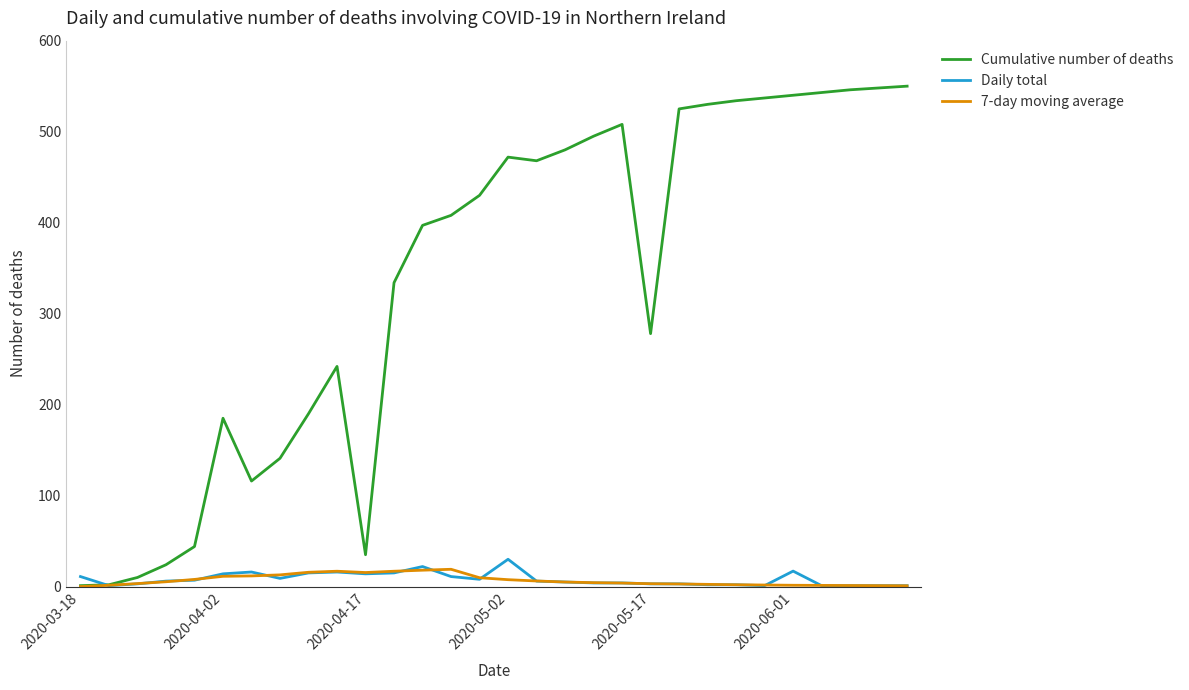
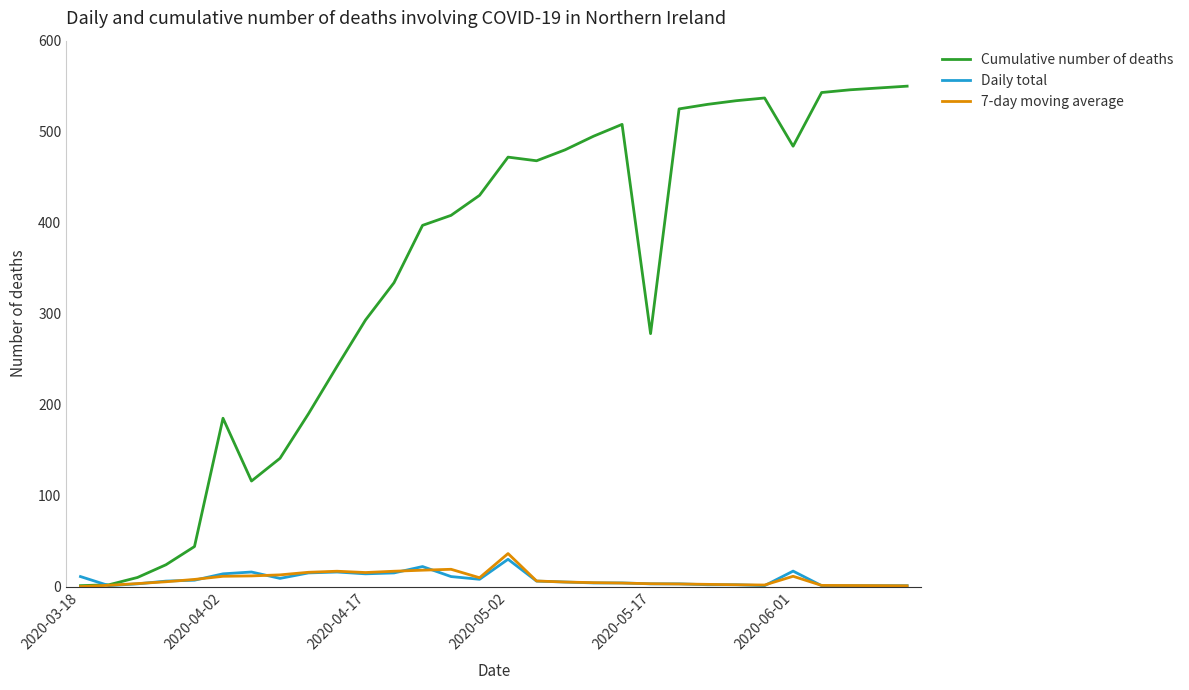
Cumulative number of deaths, 2020-04-17: 40 -> 290
7-day moving average, 2020-05-02: 10 -> 40
Cumulative number of deaths, 2020-06-01: 540 -> 480
7-day moving average, 2020-06-01: 0 -> 10
